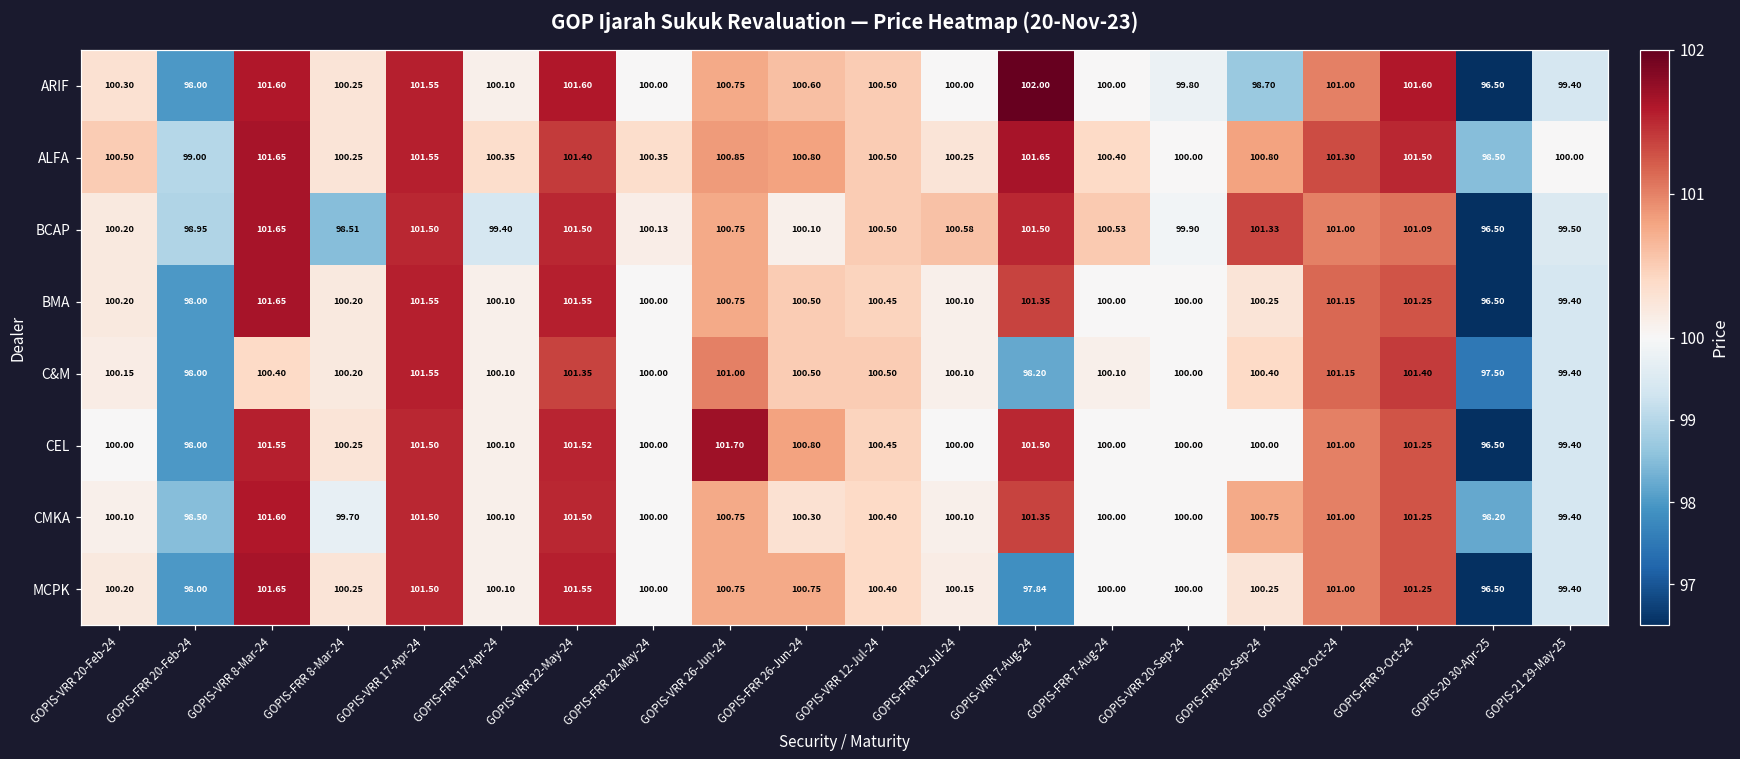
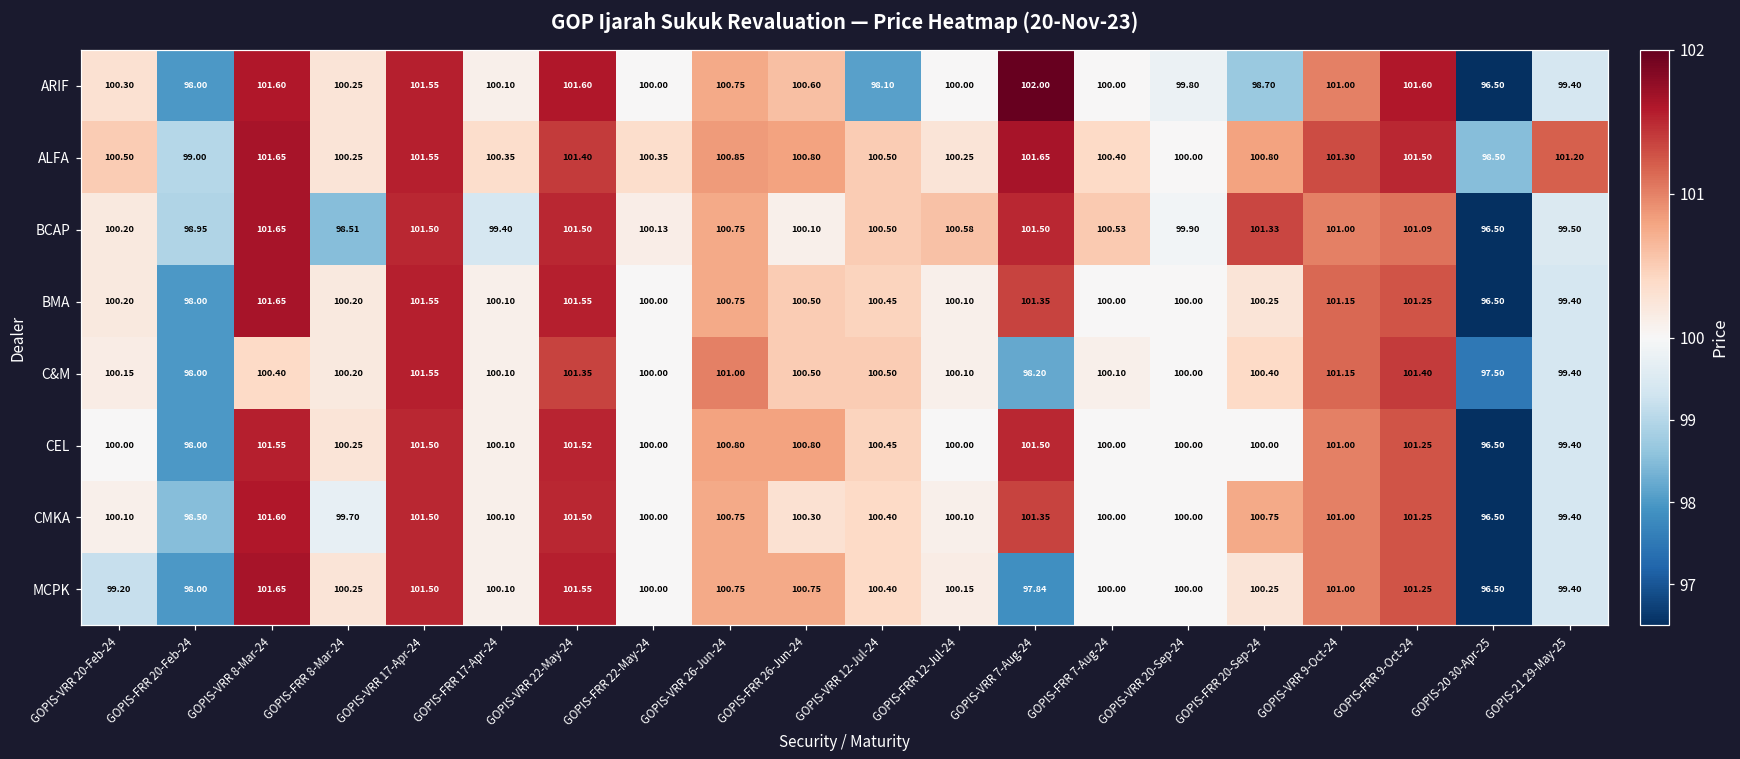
ARIF, GOPIS-VRR 12-Jul-24: 100.50 -> 98.10
ALFA, GOPIS-21 29-May-25: 100.00 -> 101.20
CEL, GOPIS-VRR 26-Jun-24: 101.70 -> 100.80
CMKA, GOPIS-20 30-Apr-25: 98.20 -> 96.50
MCPK, GOPIS-VRR 20-Feb-24: 100.20 -> 99.20
